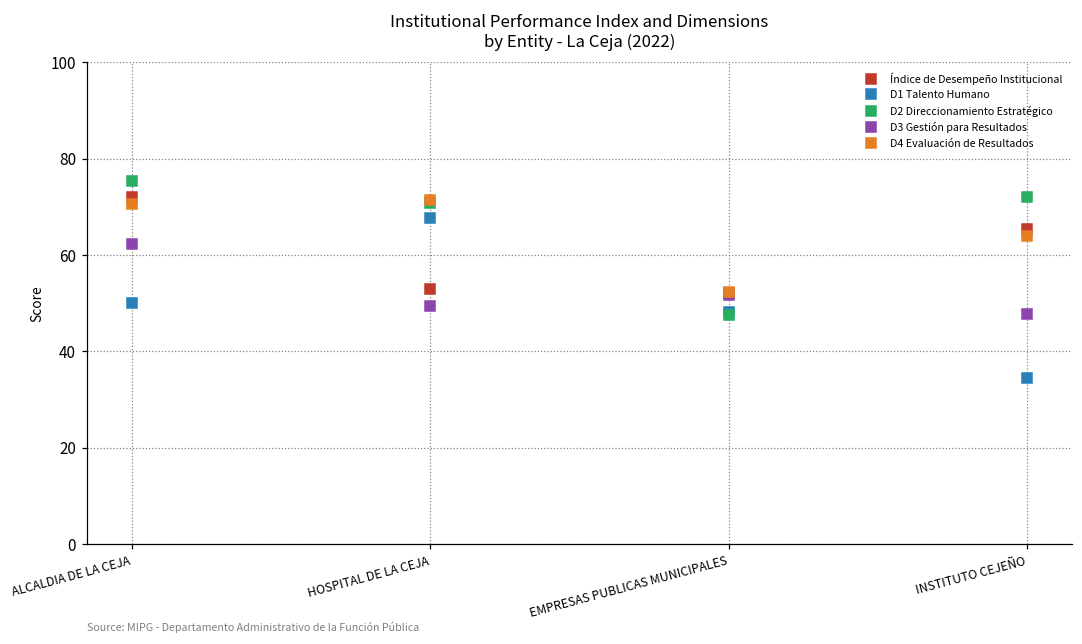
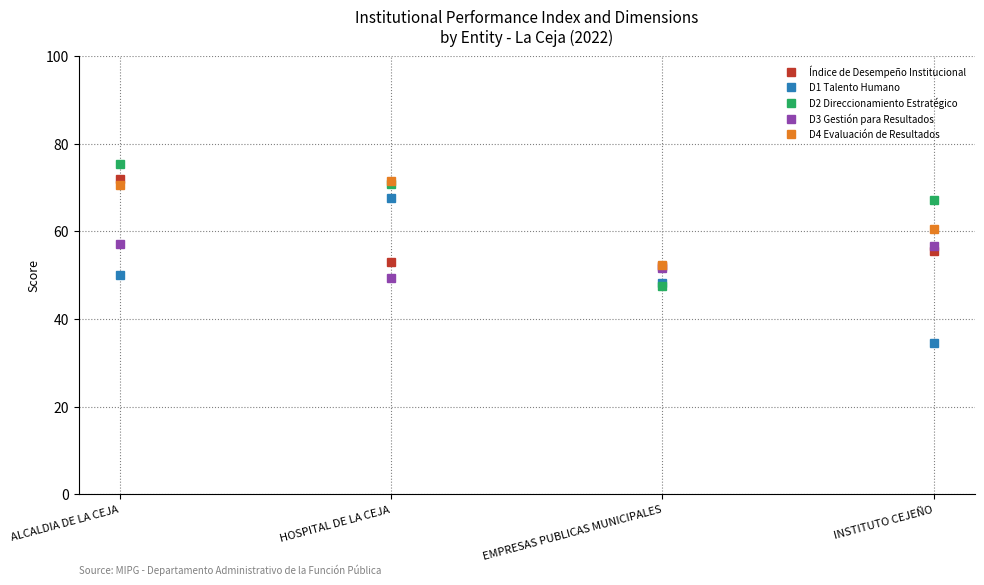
D3 Gestión para Resultados, ALCALDIA DE LA CEJA: 62 -> 57
Índice de Desempeño Institucional, INSTITUTO CEJEÑO: 65 -> 55
D2 Direccionamiento Estratégico, INSTITUTO CEJEÑO: 72 -> 67
D3 Gestión para Resultados, INSTITUTO CEJEÑO: 48 -> 57
D4 Evaluación de Resultados, INSTITUTO CEJEÑO: 64 -> 61
